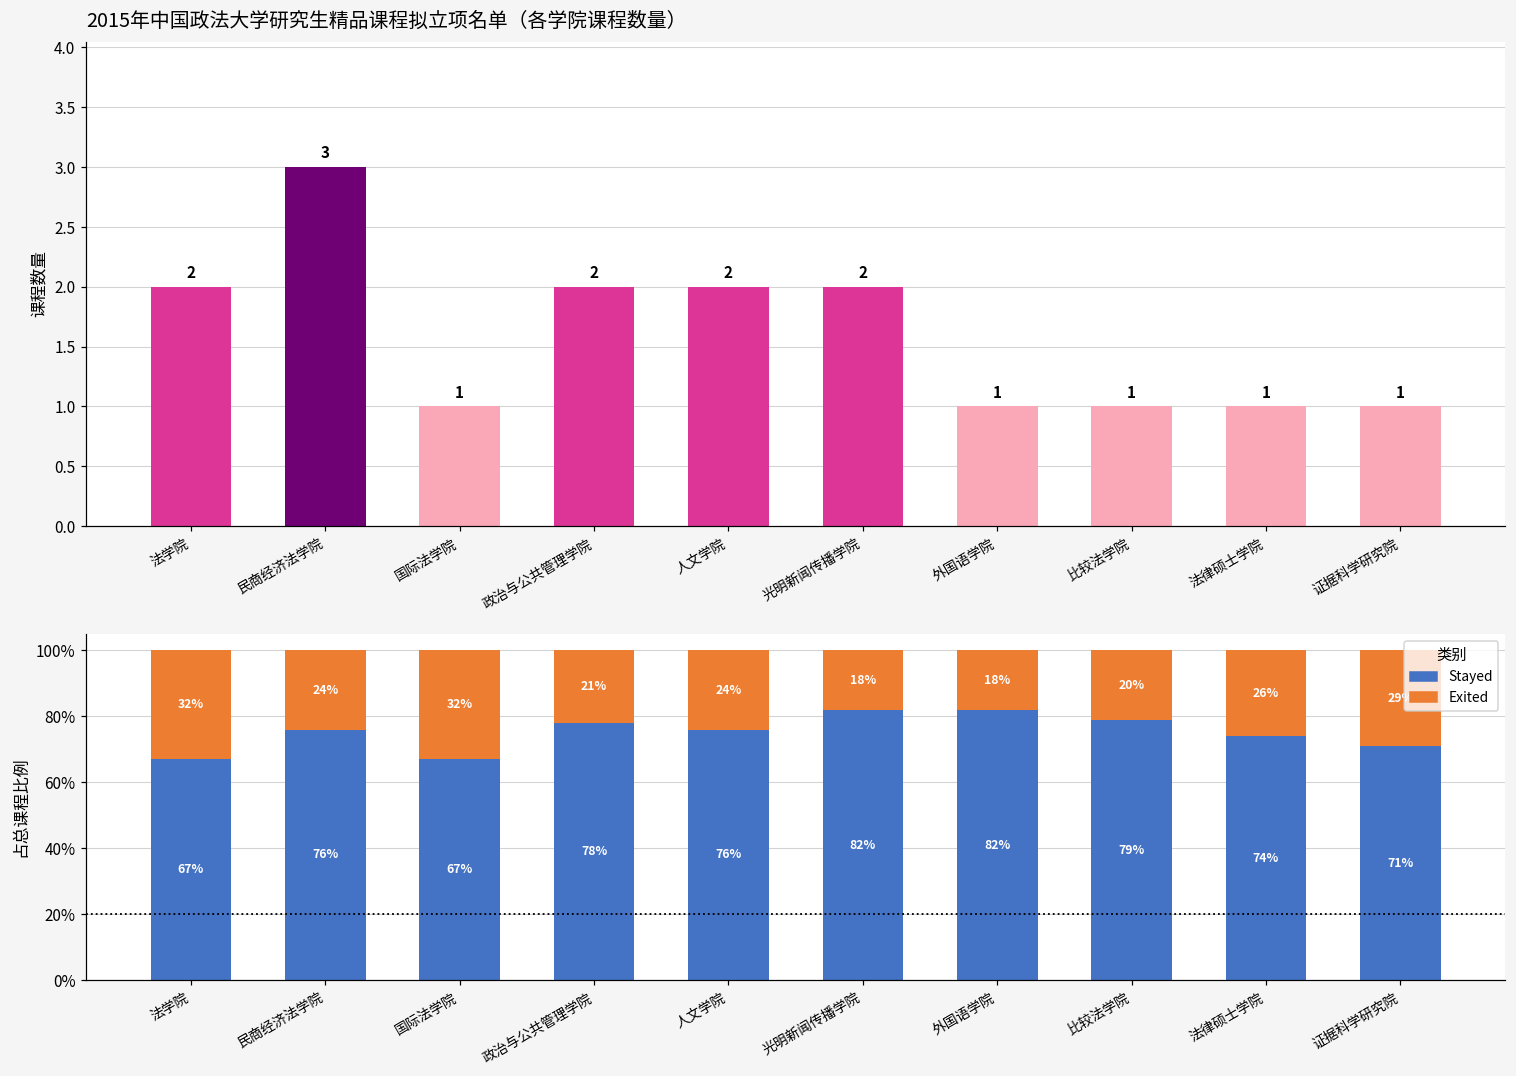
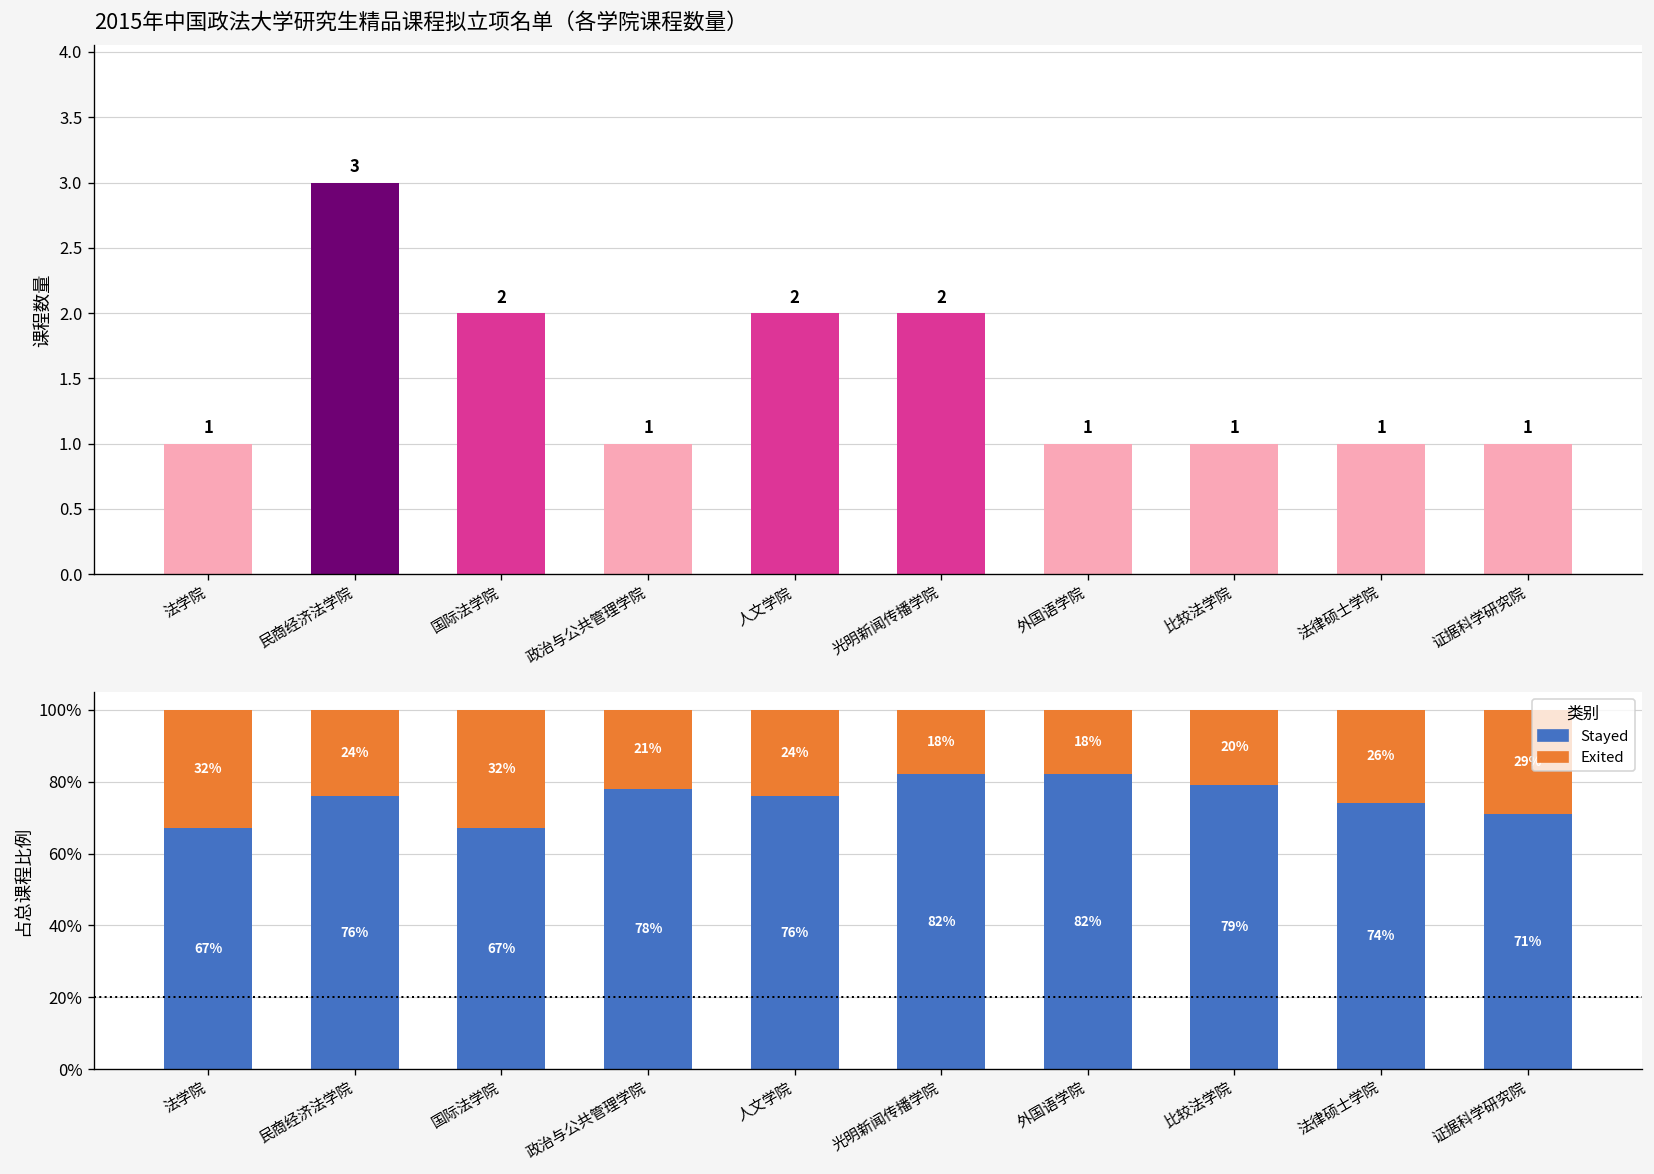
2015年中国政法大学研究生精品课程拟立项名单（各学院课程数量）, 法学院: 2 -> 1
2015年中国政法大学研究生精品课程拟立项名单（各学院课程数量）, 国际法学院: 1 -> 2
2015年中国政法大学研究生精品课程拟立项名单（各学院课程数量）, 政治与公共管理学院: 2 -> 1
